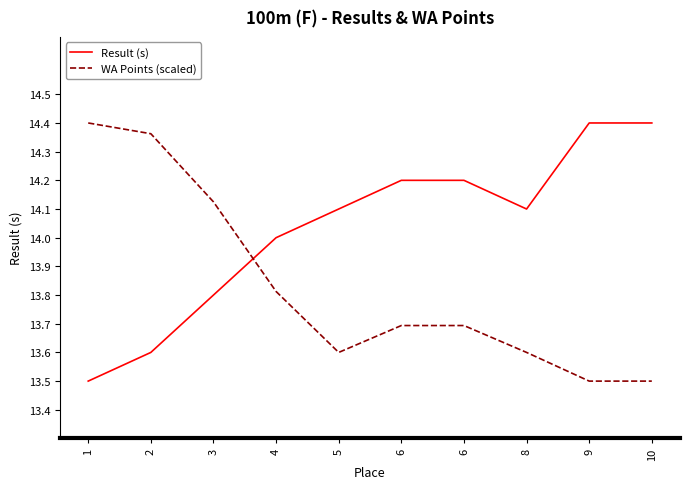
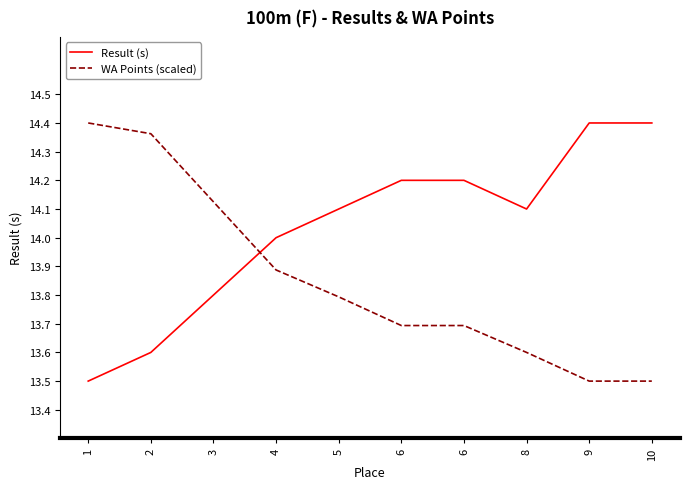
WA Points (scaled), 4: 13.81 -> 13.89
WA Points (scaled), 5: 13.60 -> 13.79
